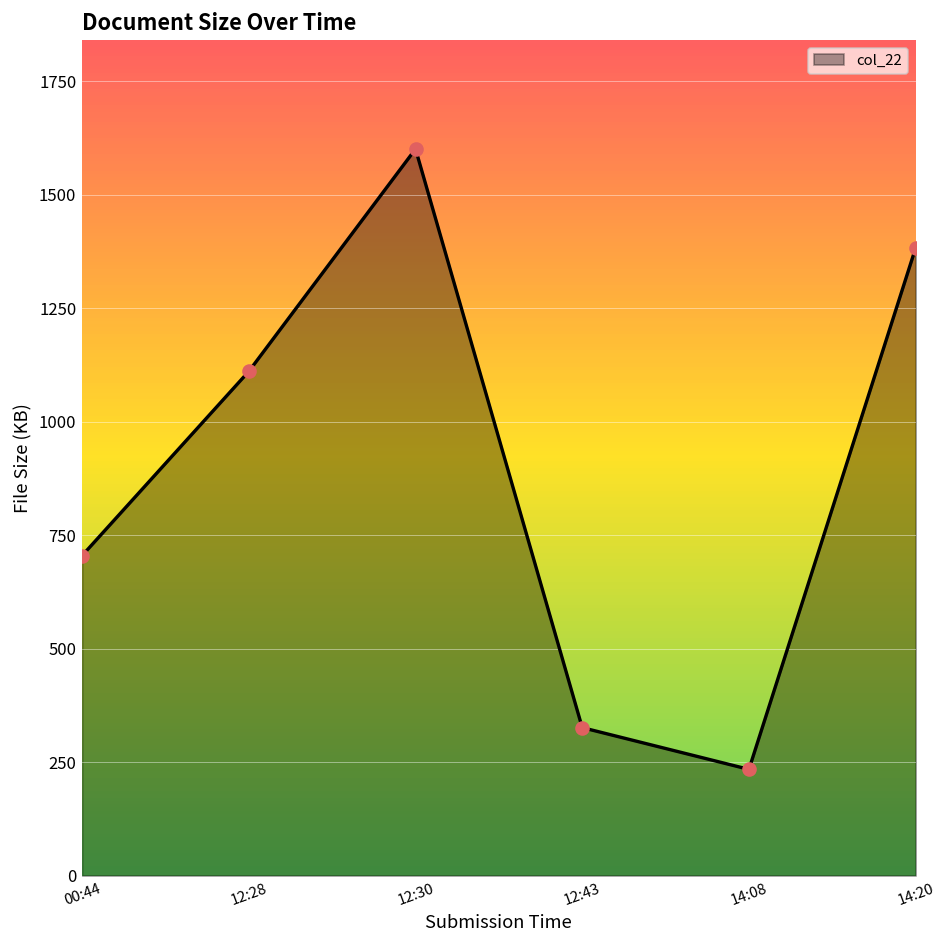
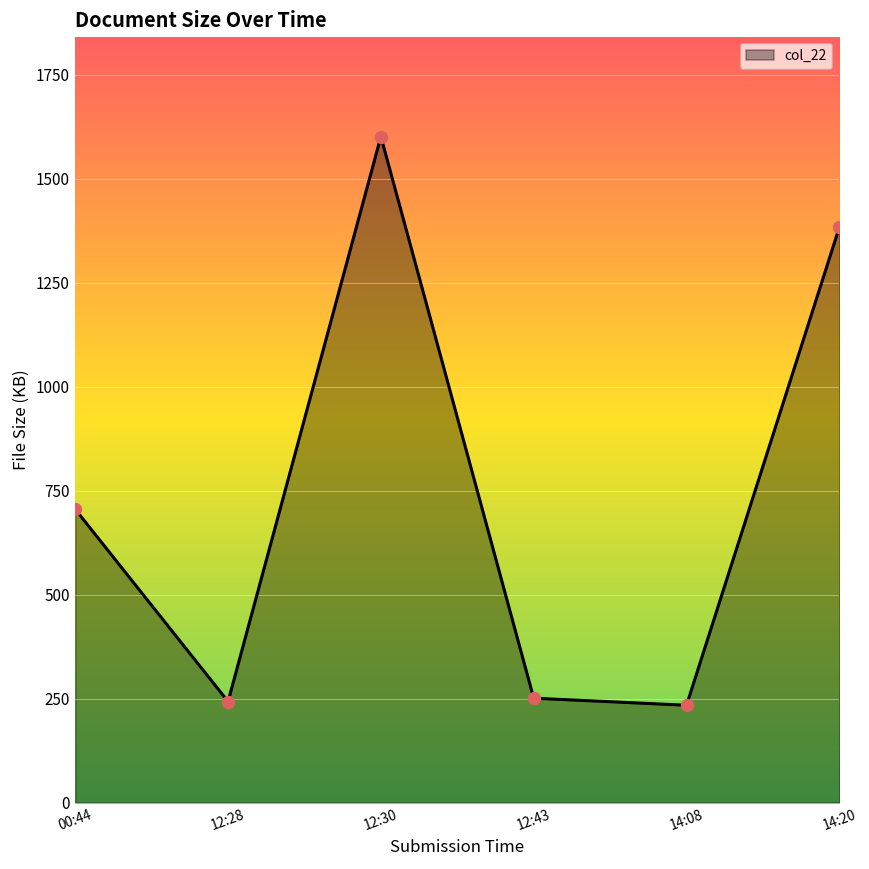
12:28: 1110 -> 240
12:43: 330 -> 250
